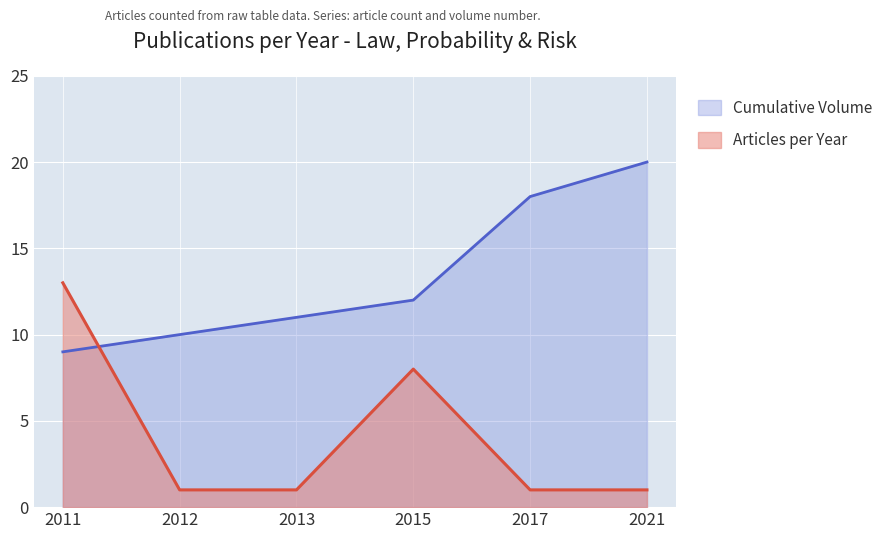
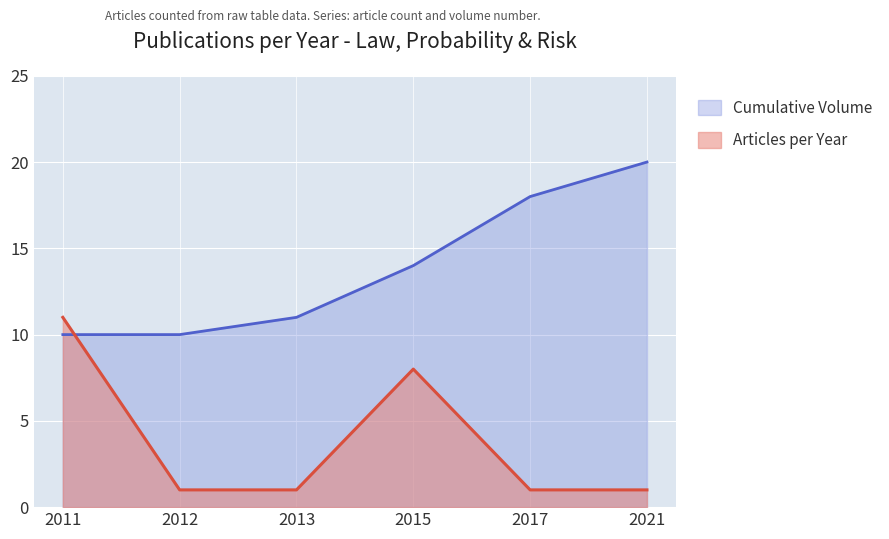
Cumulative Volume, 2011: 9 -> 10
Articles per Year, 2011: 13 -> 11
Cumulative Volume, 2015: 12 -> 14
